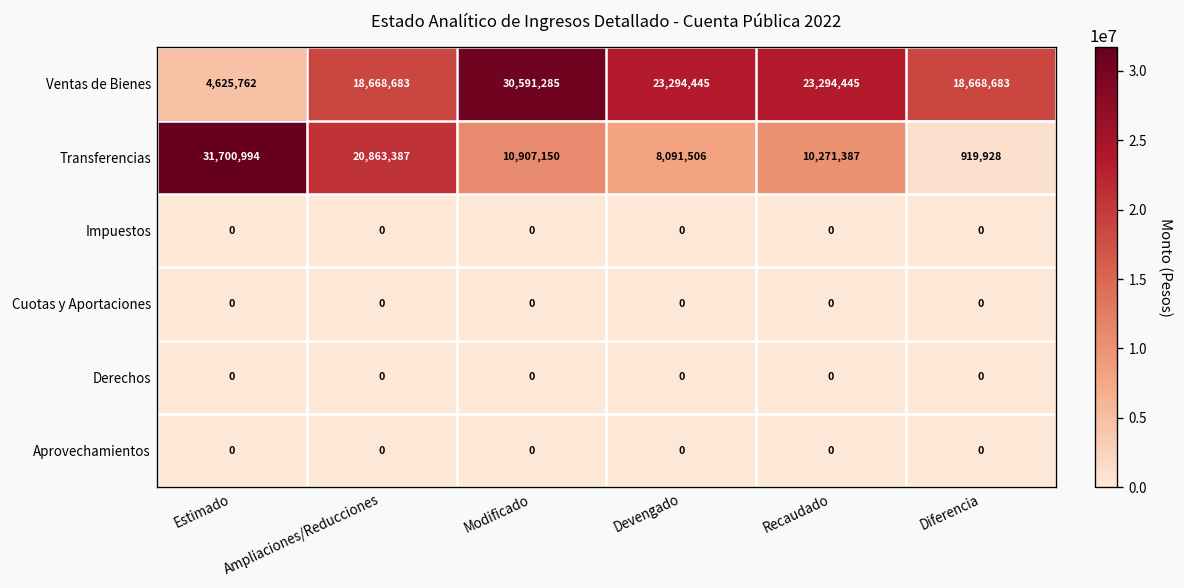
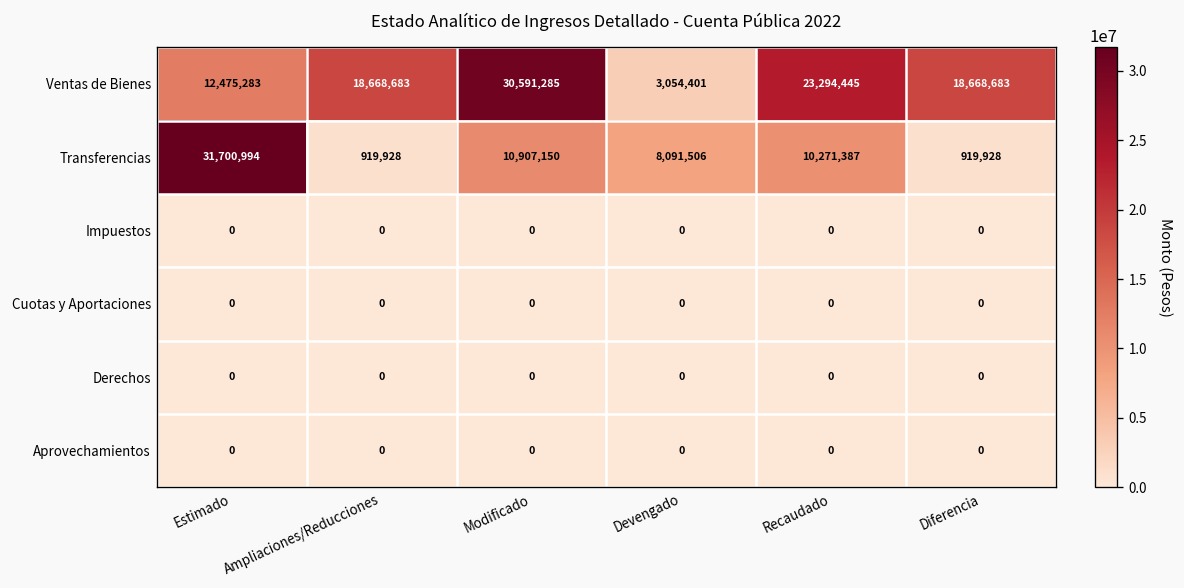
Ventas de Bienes, Estimado: 4,625,762 -> 12,475,283
Ventas de Bienes, Devengado: 23,294,445 -> 3,054,401
Transferencias, Ampliaciones/Reducciones: 20,863,387 -> 919,928
